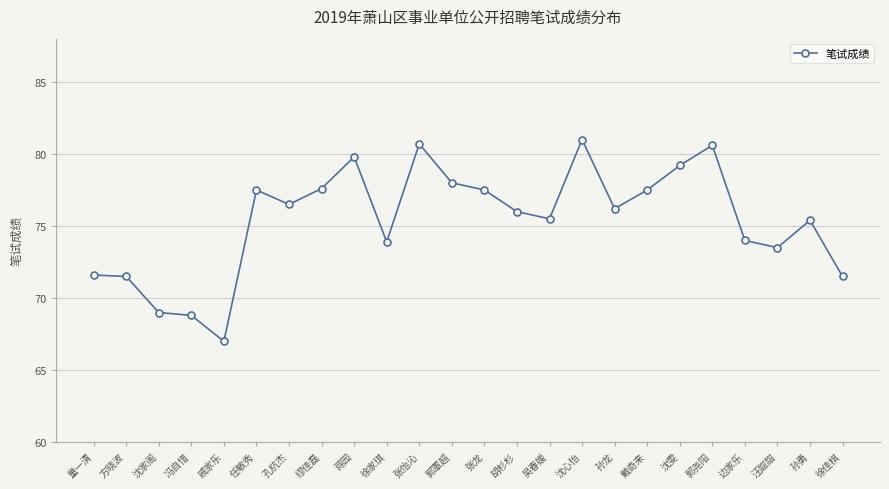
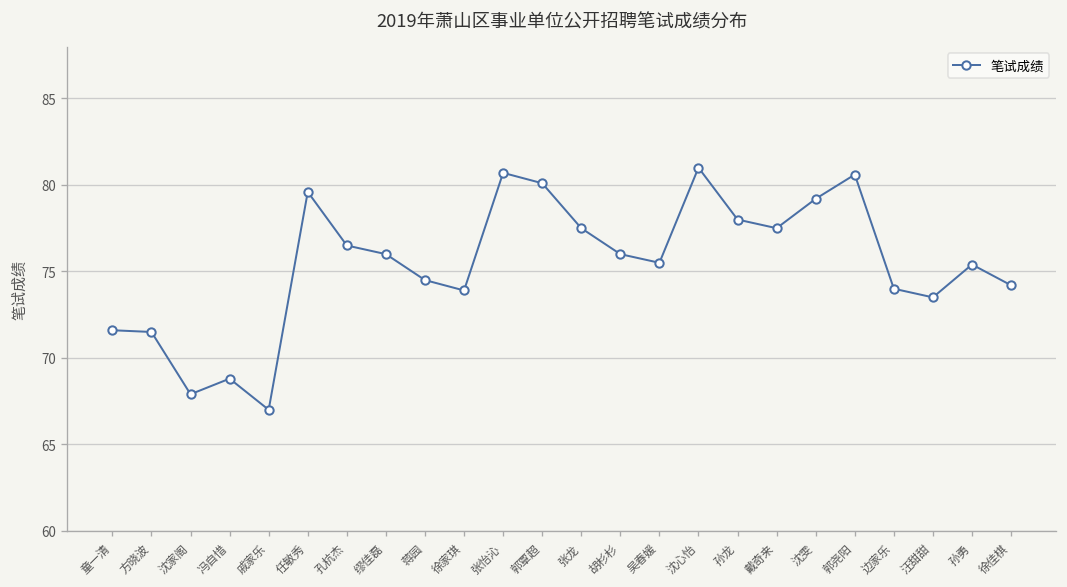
沈家阁: 69.0 -> 67.9
任敏秀: 77.5 -> 79.6
缪佳磊: 77.6 -> 76.0
蒋园: 79.8 -> 74.5
郭覃超: 78.0 -> 80.1
孙龙: 76.2 -> 78.0
徐佳棋: 71.5 -> 74.2
